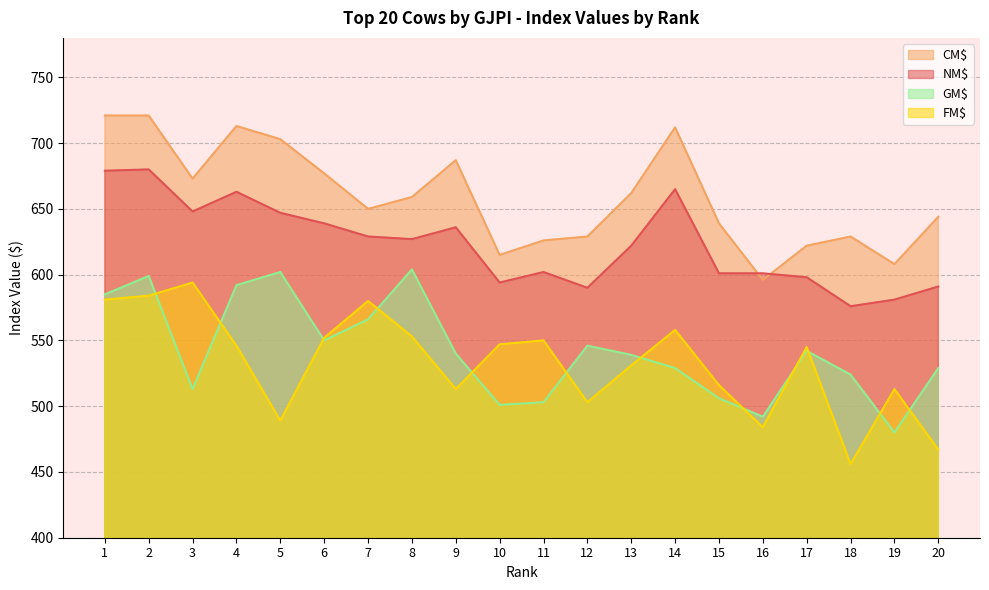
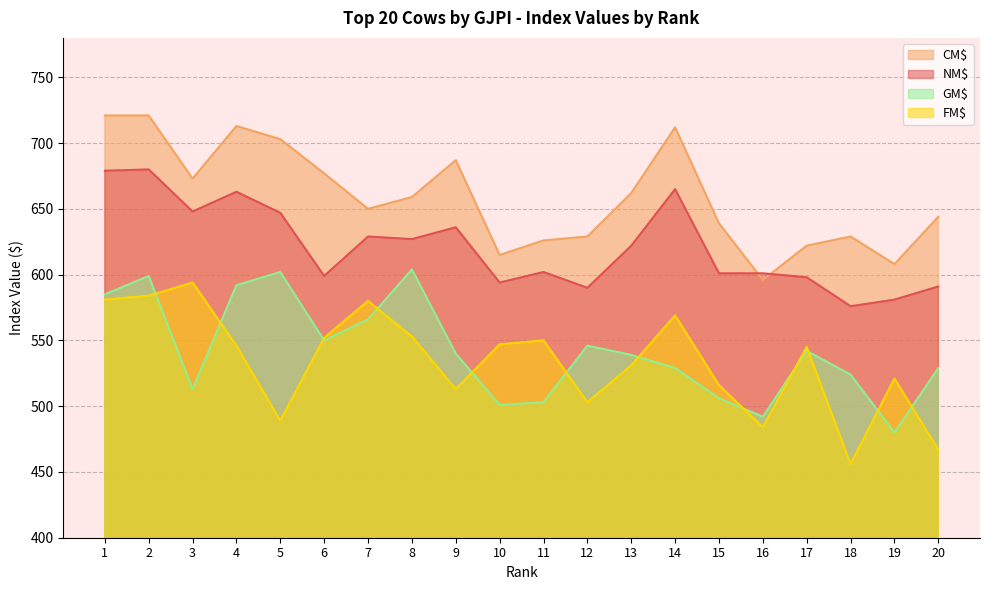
NM$, 6: 639 -> 599
FM$, 14: 558 -> 569
FM$, 19: 513 -> 521
